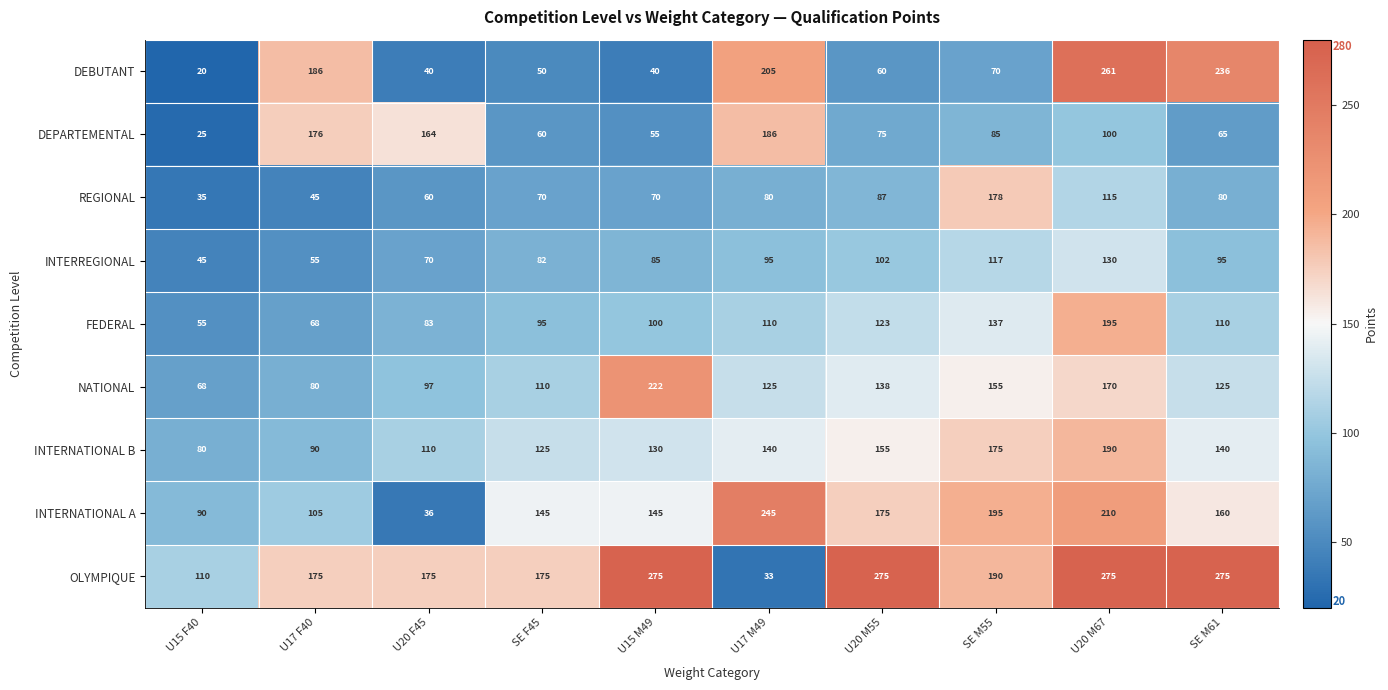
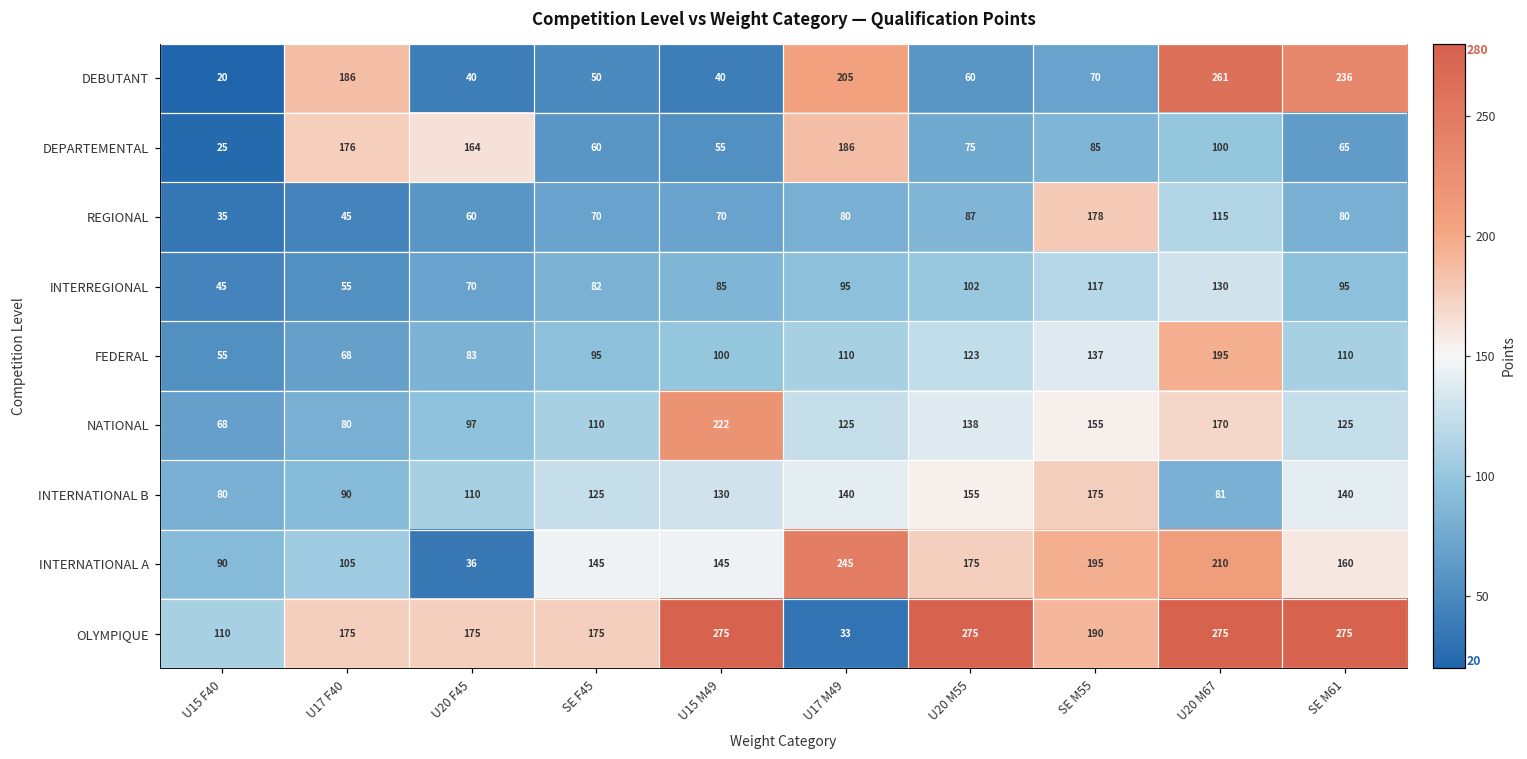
INTERNATIONAL B, U20 M67: 190 -> 81
